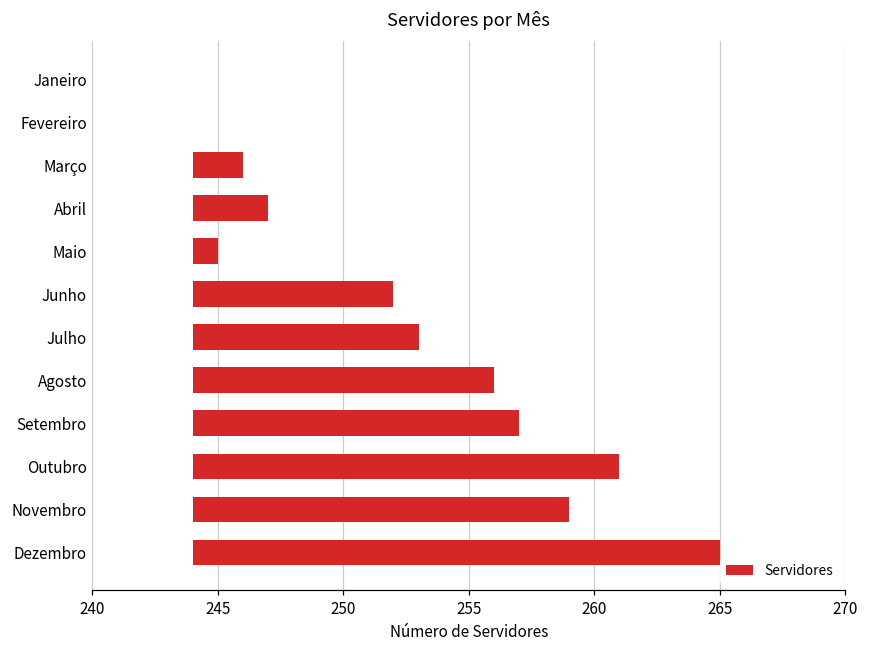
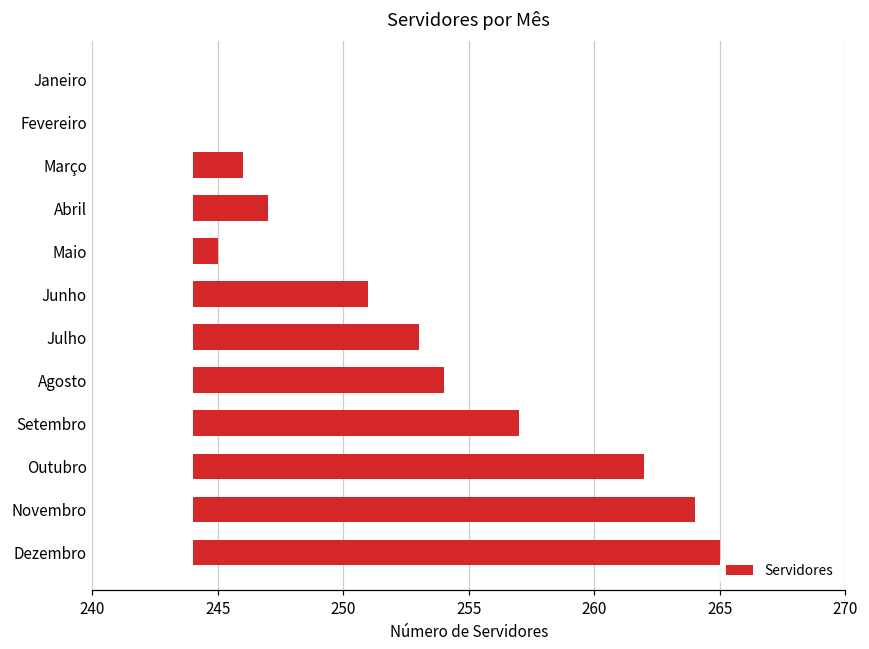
Junho: 252 -> 251
Agosto: 256 -> 254
Outubro: 261 -> 262
Novembro: 259 -> 264
